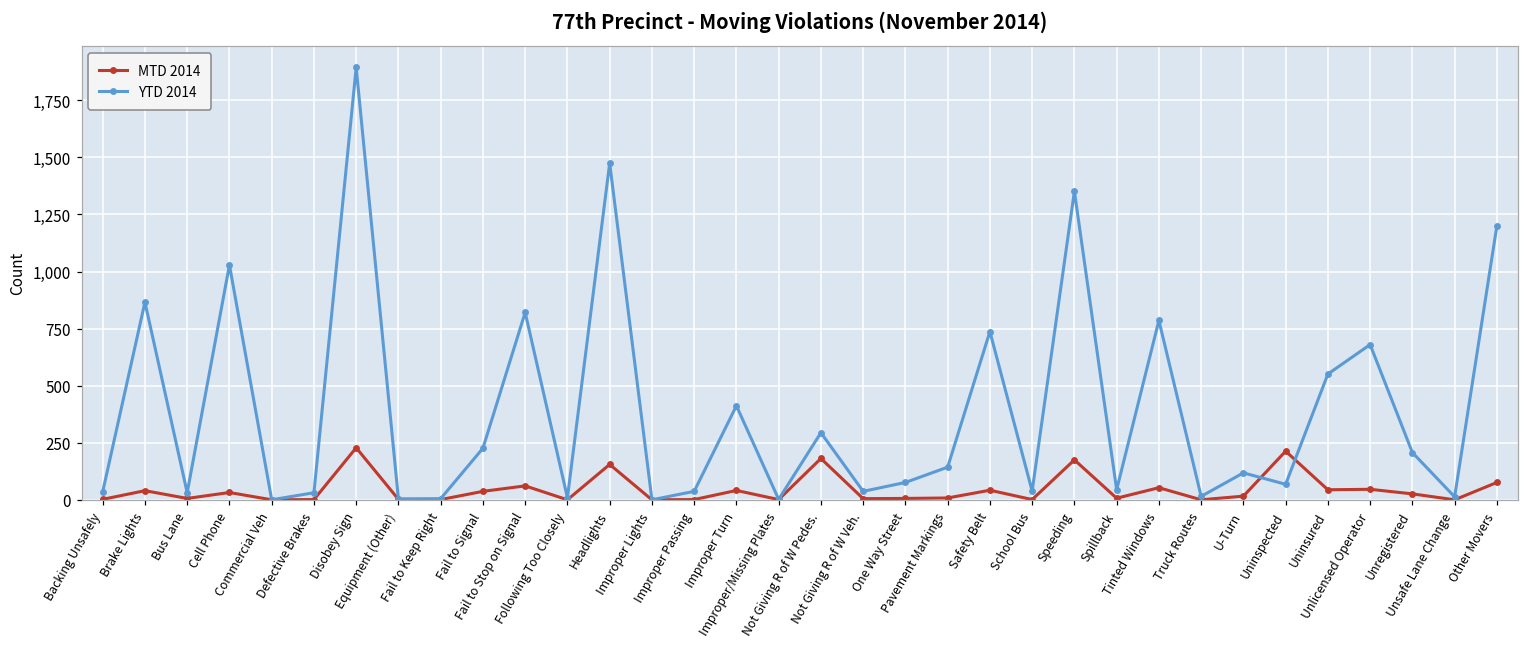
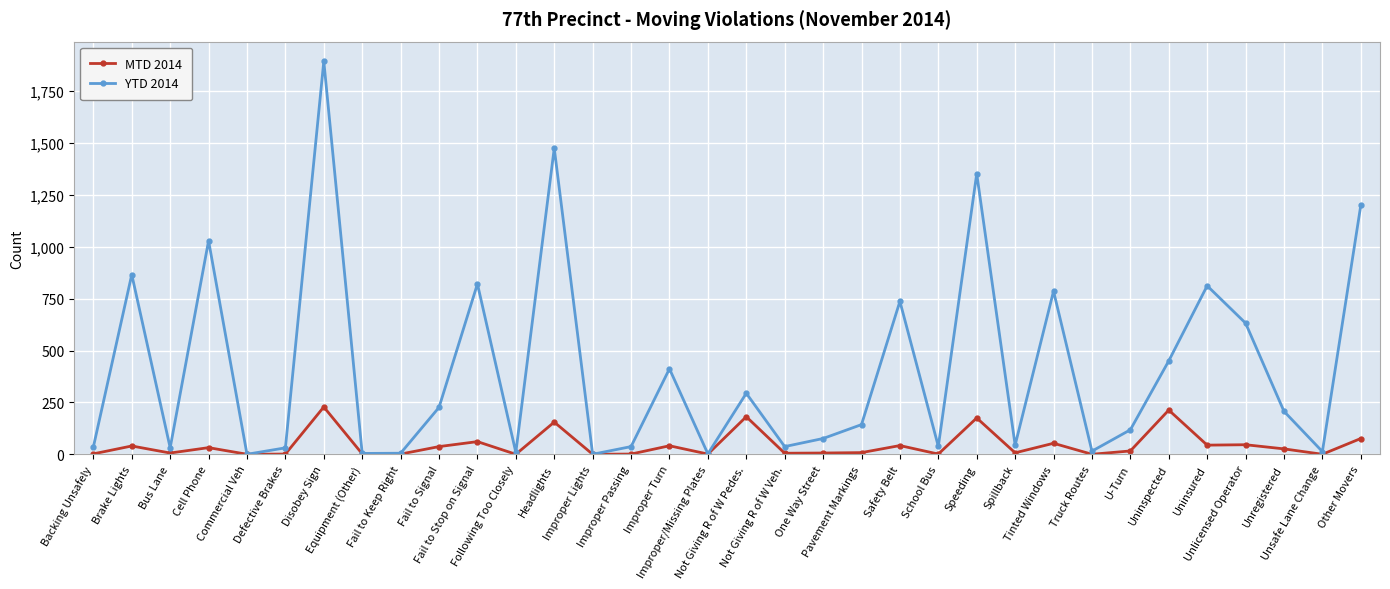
YTD 2014, Uninspected: 70 -> 450
YTD 2014, Uninsured: 550 -> 810
YTD 2014, Unlicensed Operator: 680 -> 630
